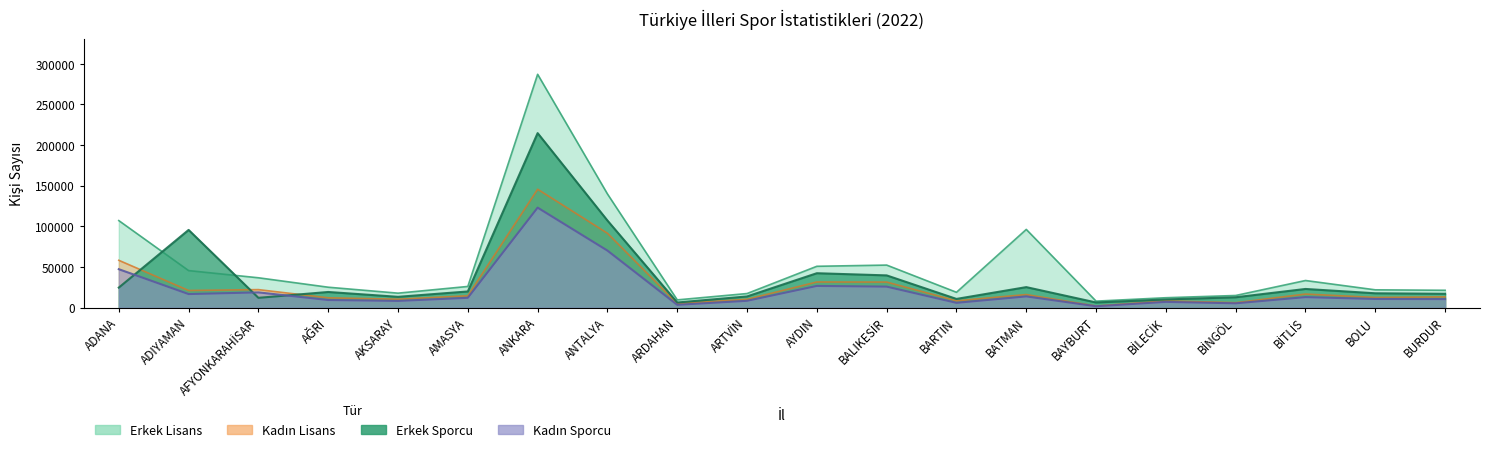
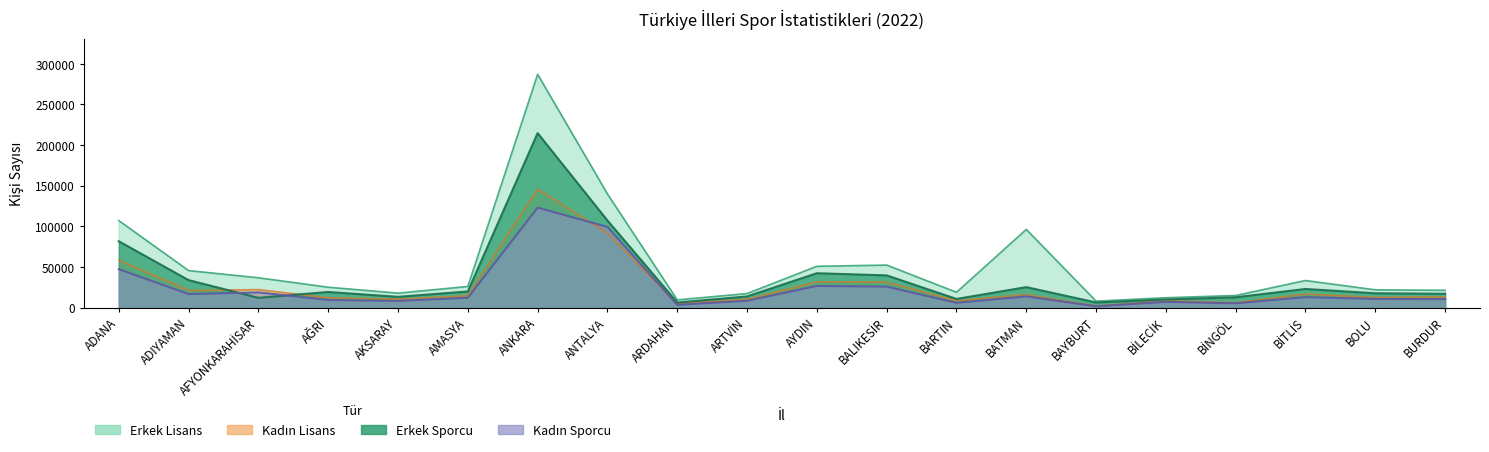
Erkek Sporcu, ADANA: 20000 -> 80000
Erkek Sporcu, ADIYAMAN: 100000 -> 30000
Kadın Sporcu, ANTALYA: 70000 -> 100000
